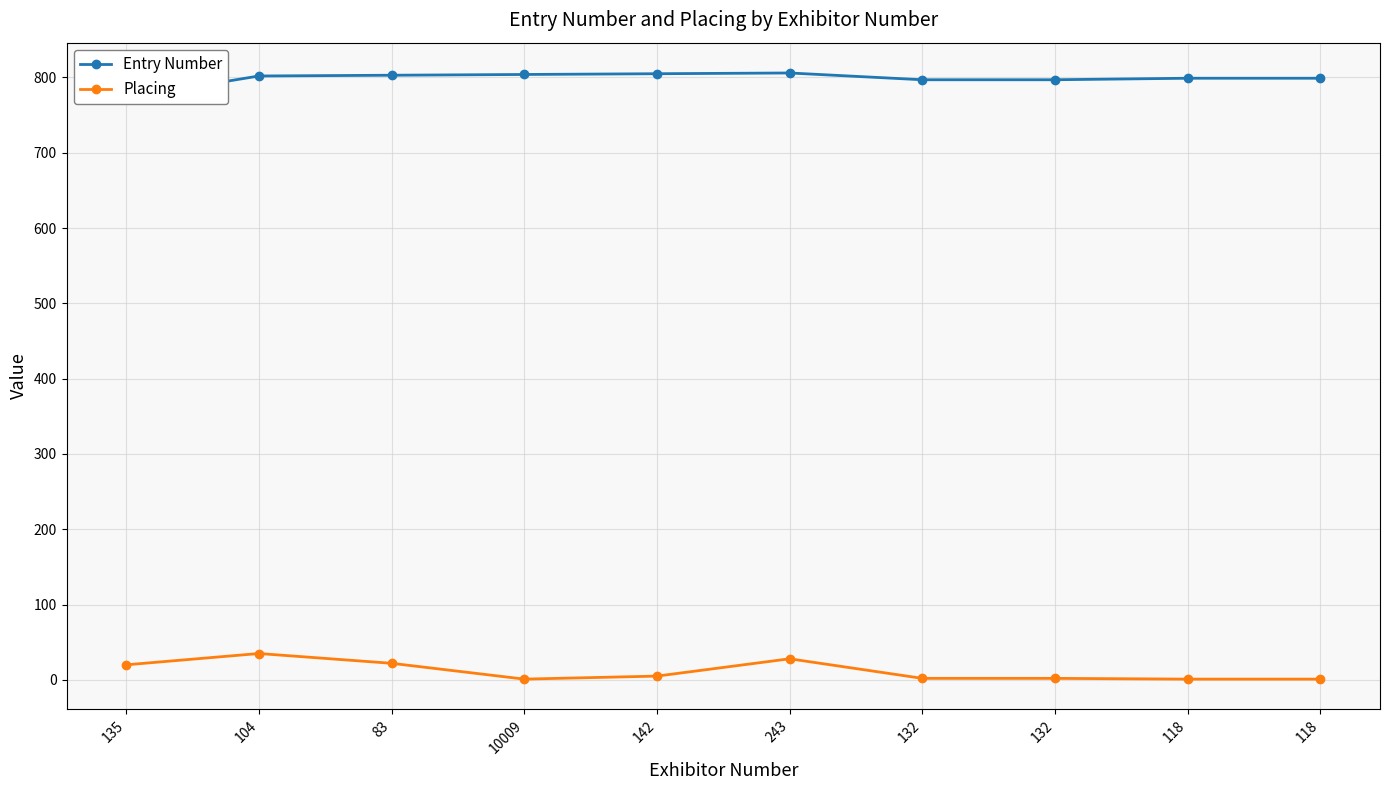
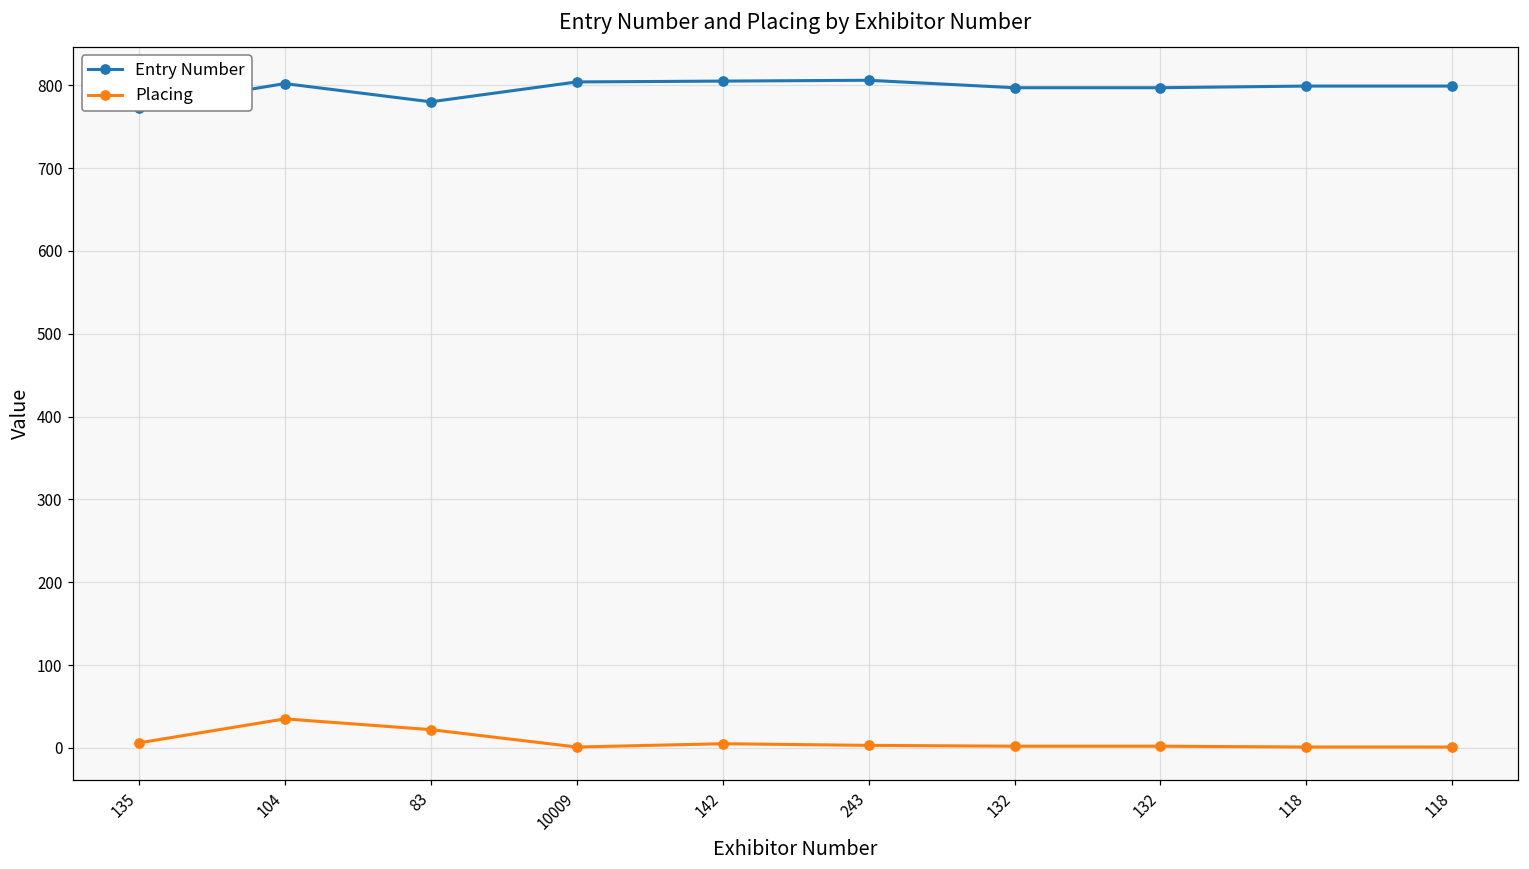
Placing, 135: 20 -> 10
Entry Number, 83: 800 -> 780
Placing, 243: 30 -> 0
